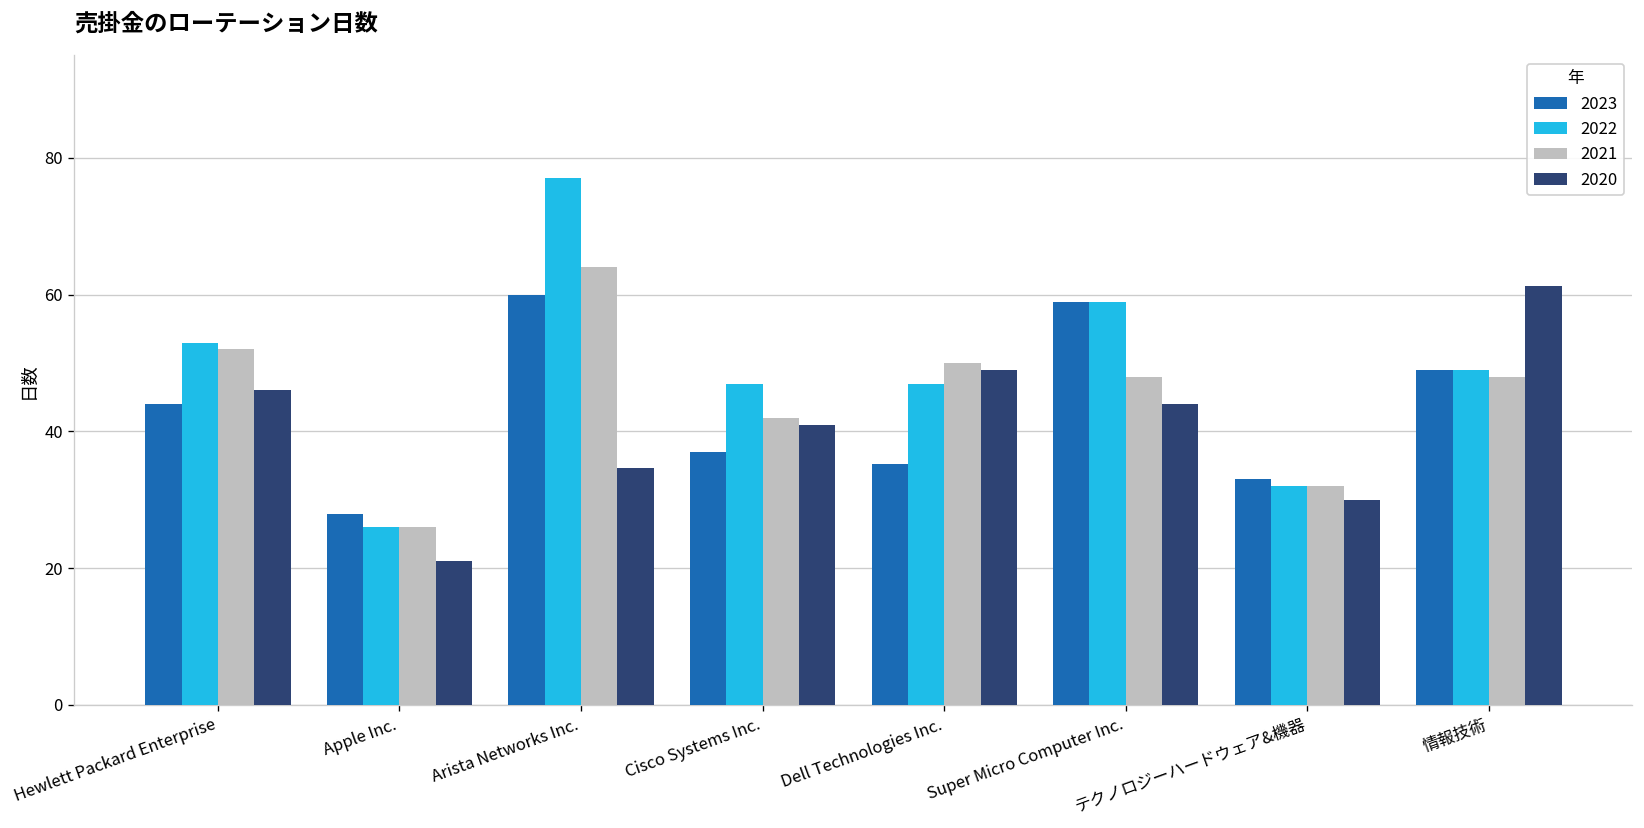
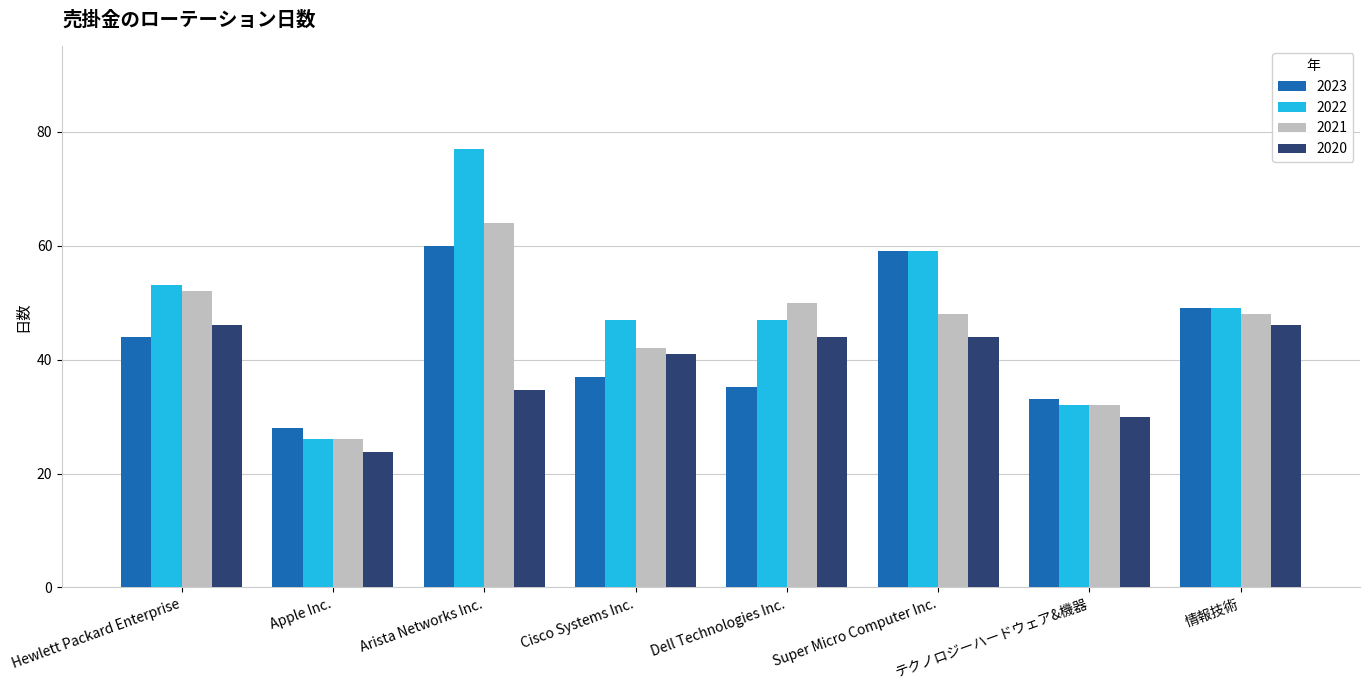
2020, Apple Inc.: 21 -> 24
2020, Dell Technologies Inc.: 49 -> 44
2020, 情報技術: 61 -> 46
